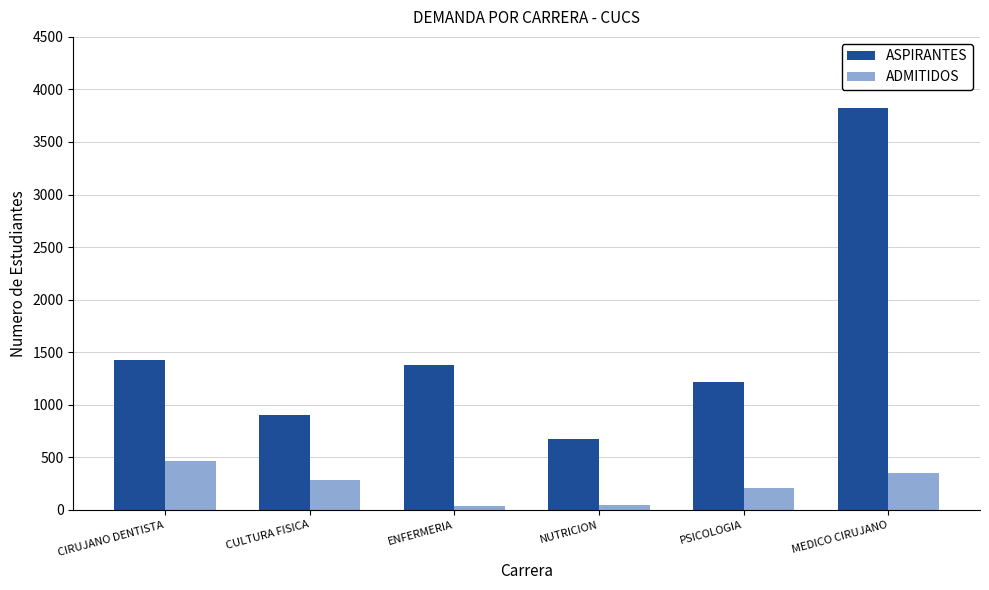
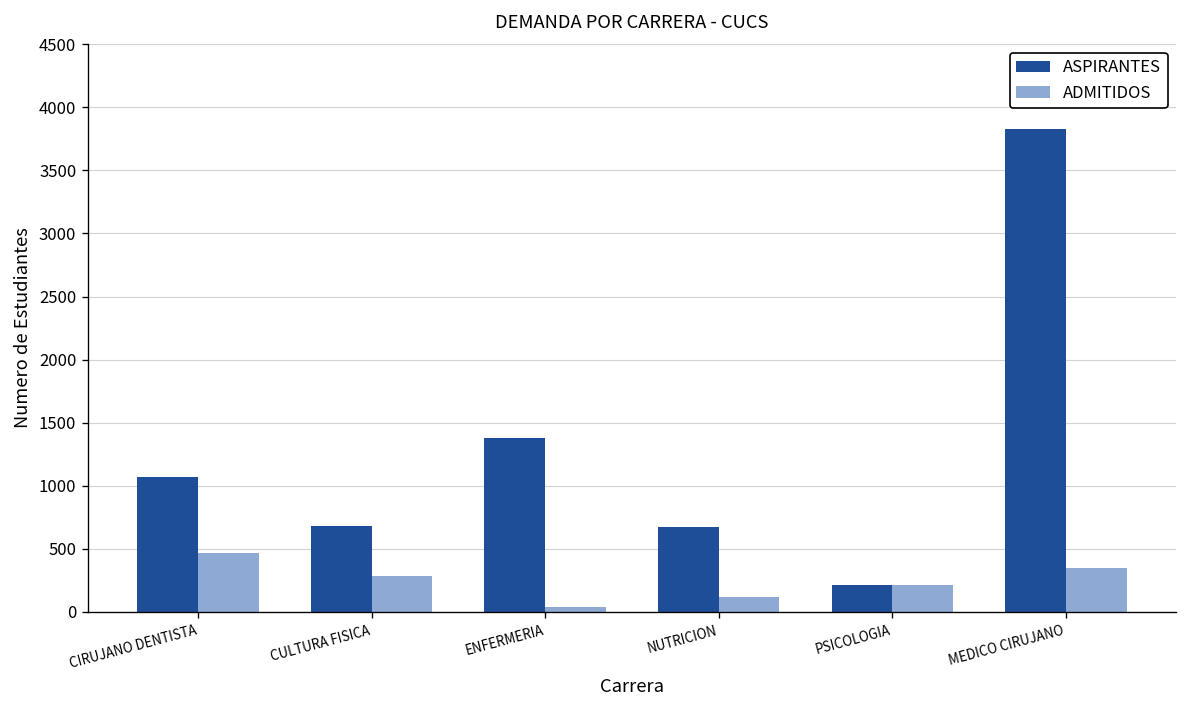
ASPIRANTES, CIRUJANO DENTISTA: 1420 -> 1070
ASPIRANTES, CULTURA FISICA: 910 -> 680
ADMITIDOS, NUTRICION: 40 -> 120
ASPIRANTES, PSICOLOGIA: 1220 -> 220
